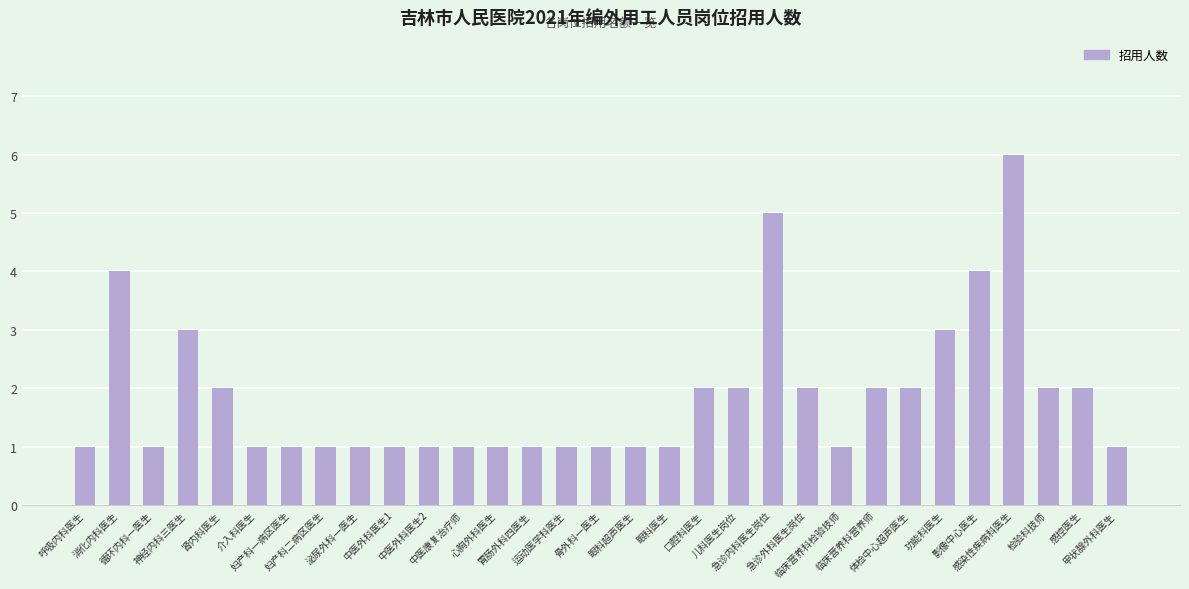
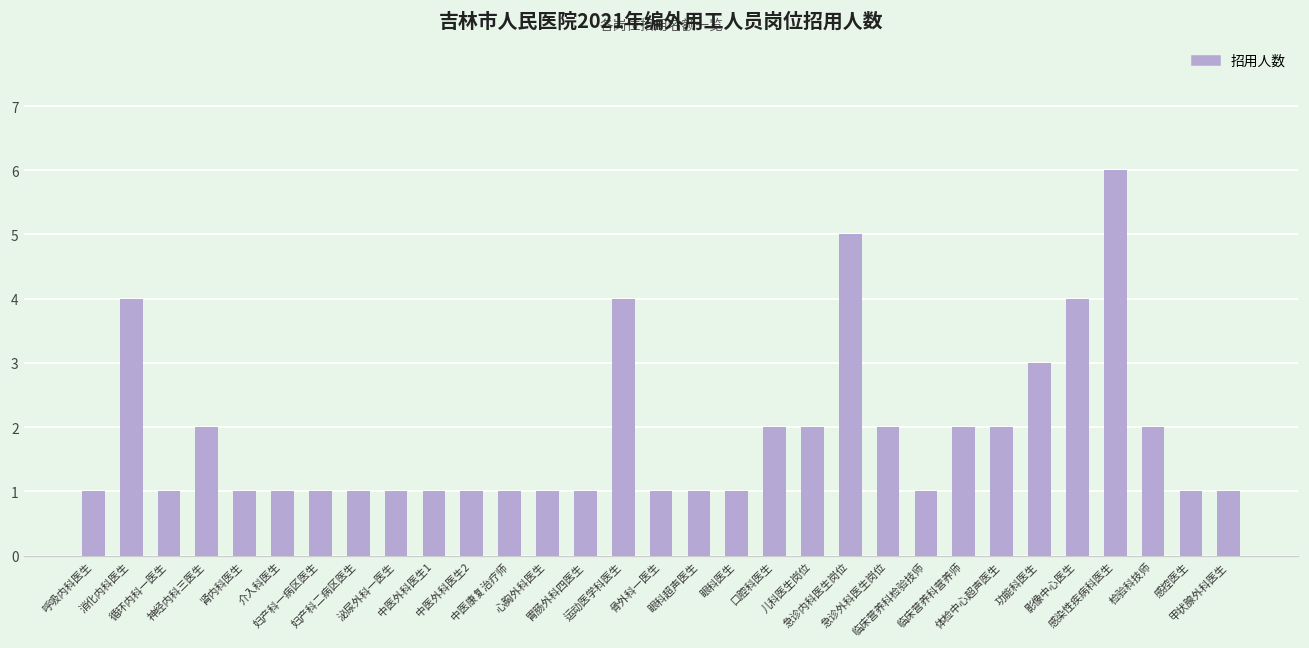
神经内科三医生: 3 -> 2
肾内科医生: 2 -> 1
运动医学科医生: 1 -> 4
感控医生: 2 -> 1
